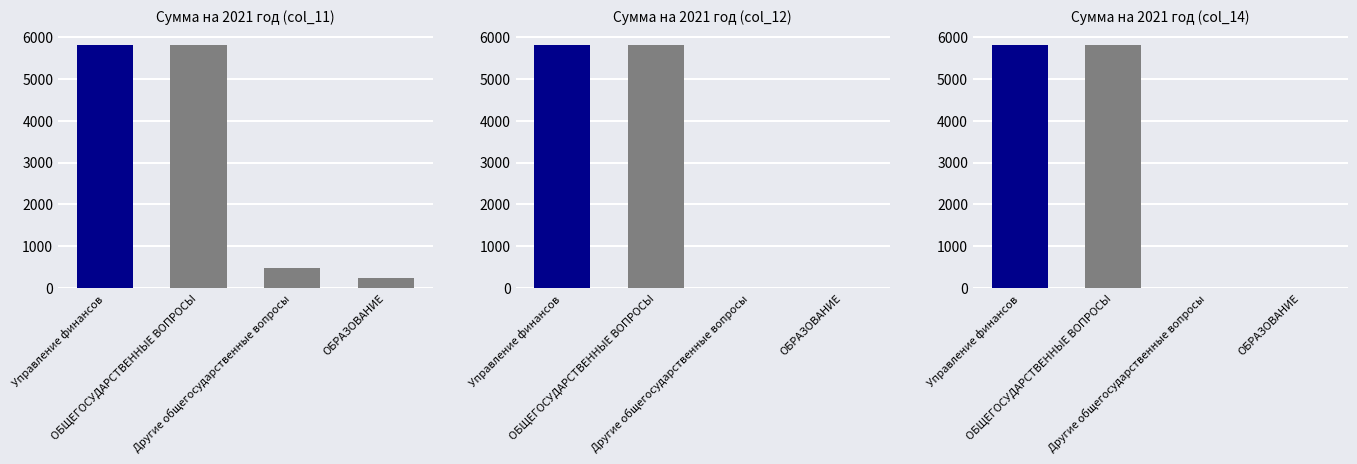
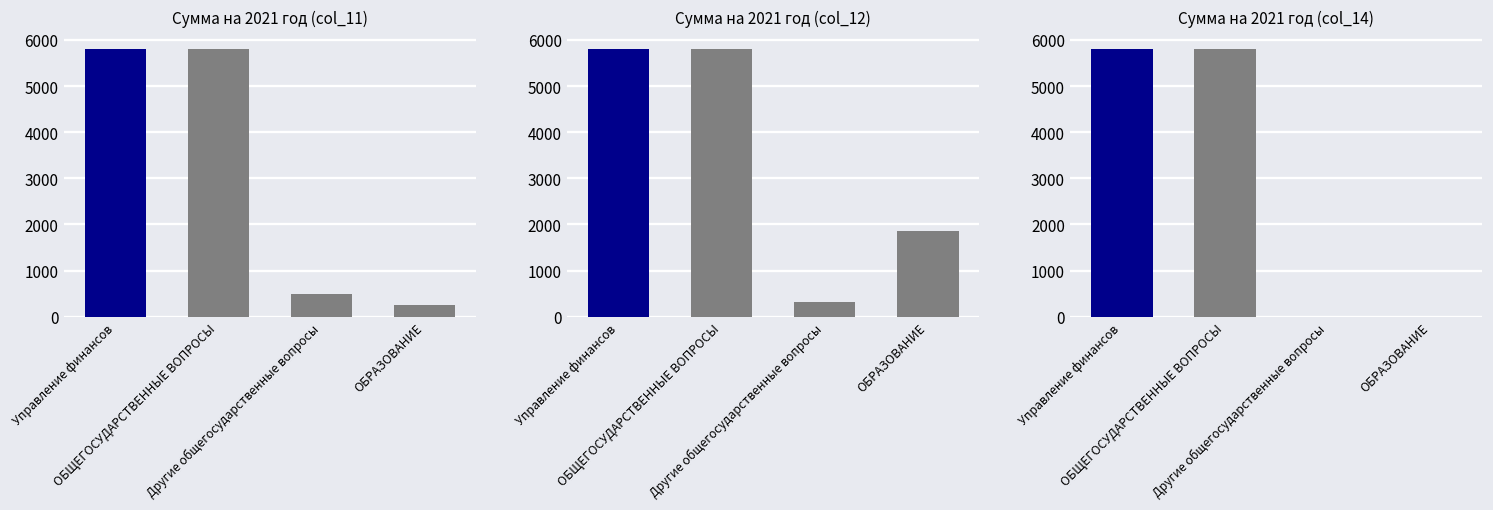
Сумма на 2021 год (col_12), Другие общегосударственные вопросы: 0 -> 300
Сумма на 2021 год (col_12), ОБРАЗОВАНИЕ: 0 -> 1900
